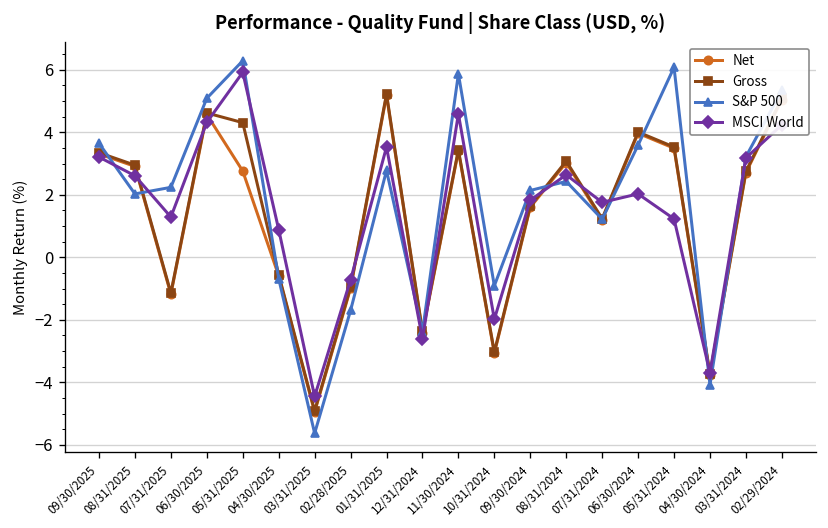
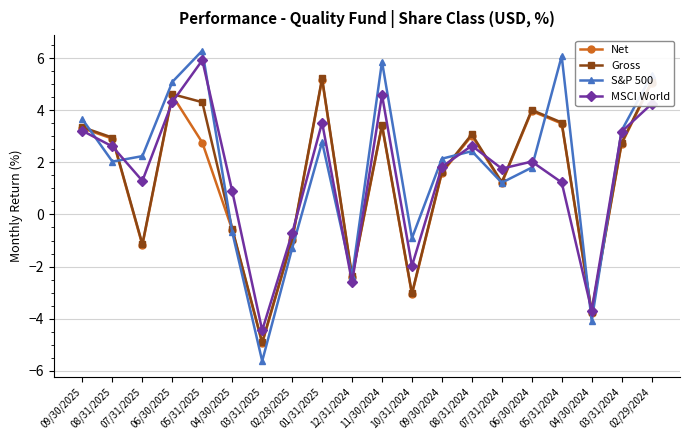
S&P 500, 02/28/2025: -1.7 -> -1.3
S&P 500, 06/30/2024: 3.6 -> 1.8
